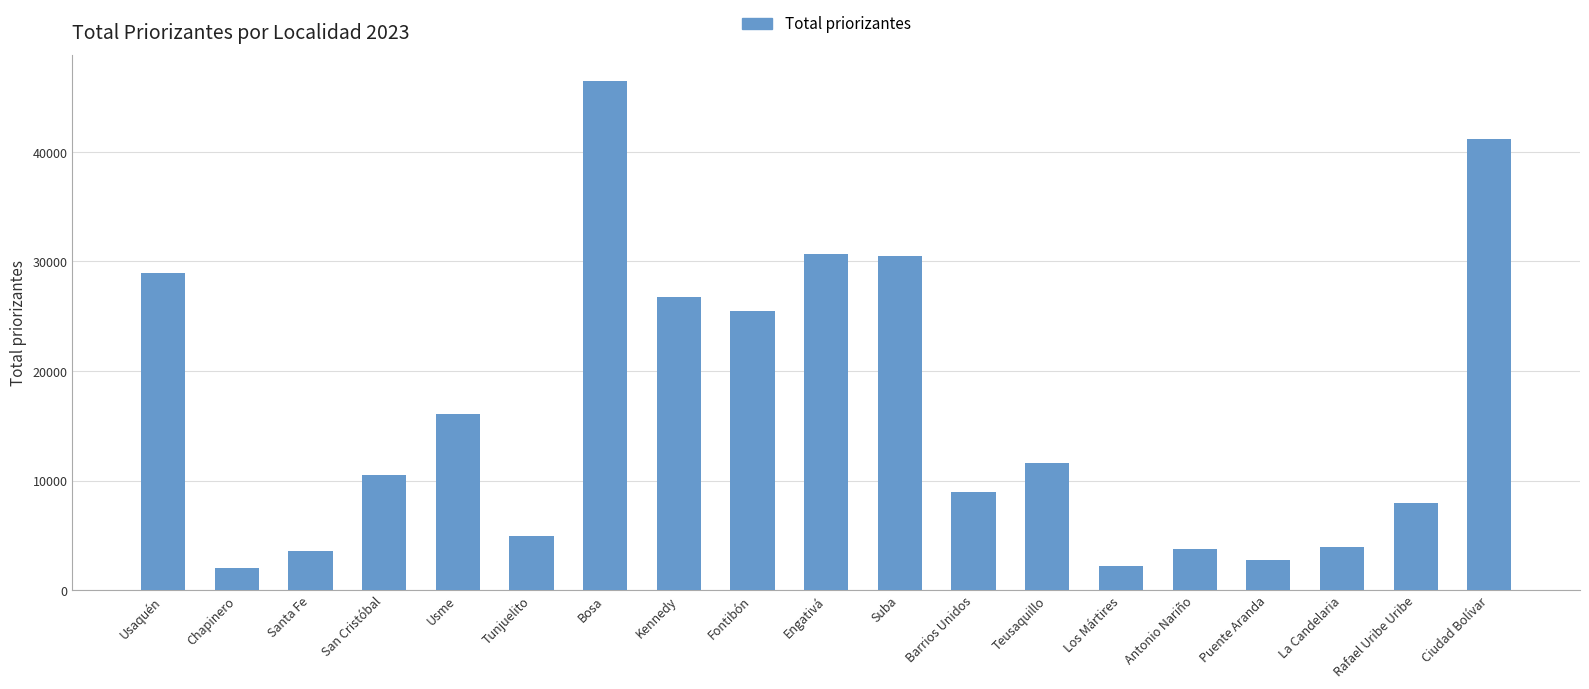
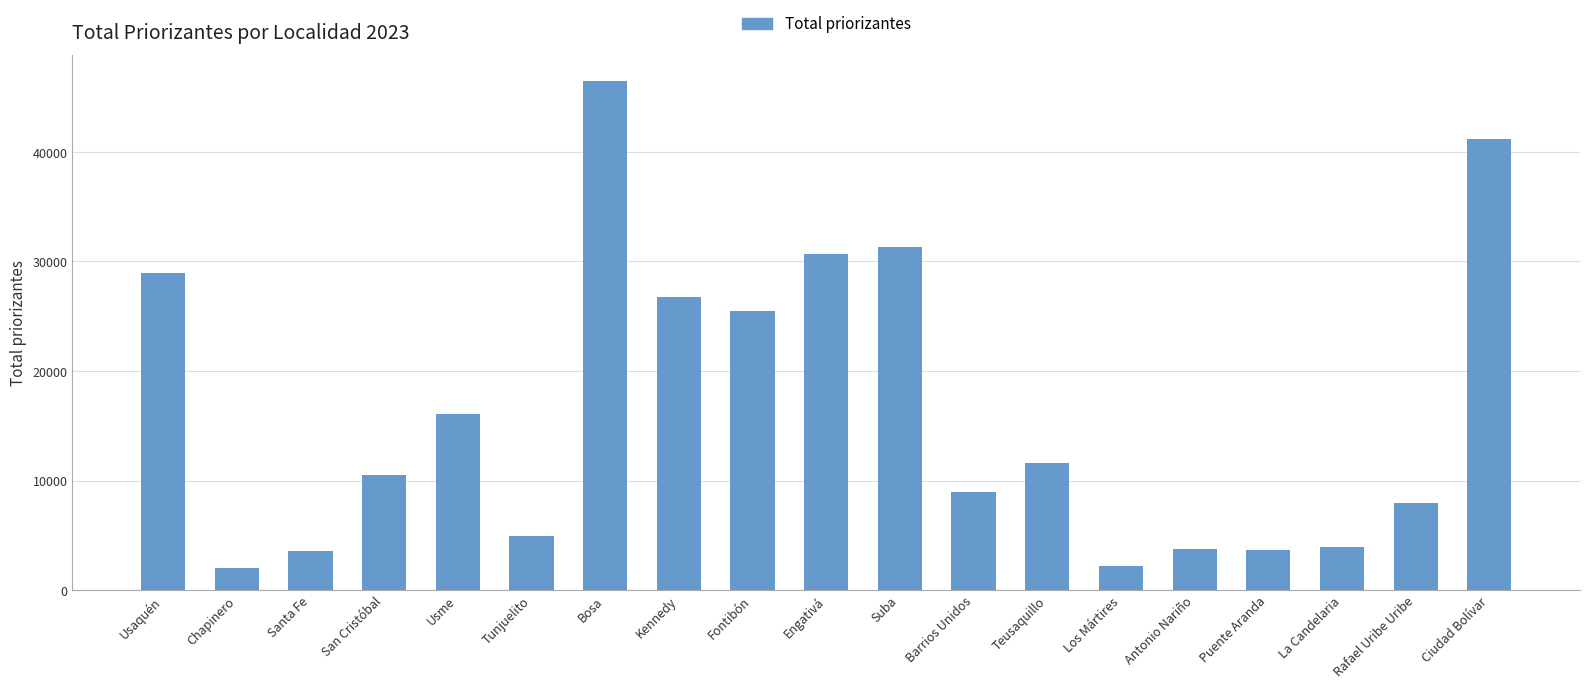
Suba: 30500 -> 31300
Puente Aranda: 2700 -> 3600
